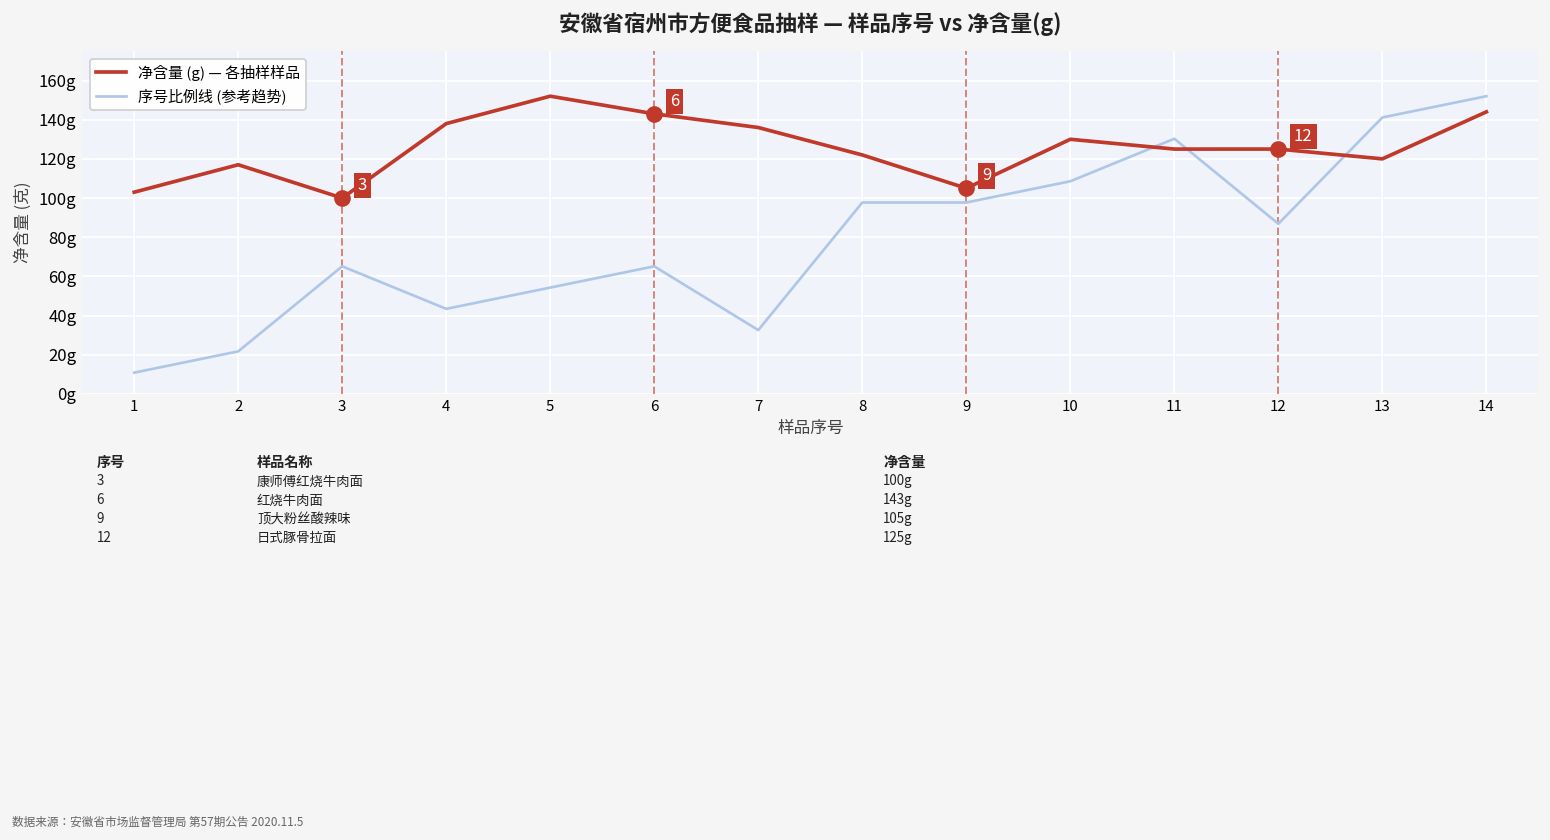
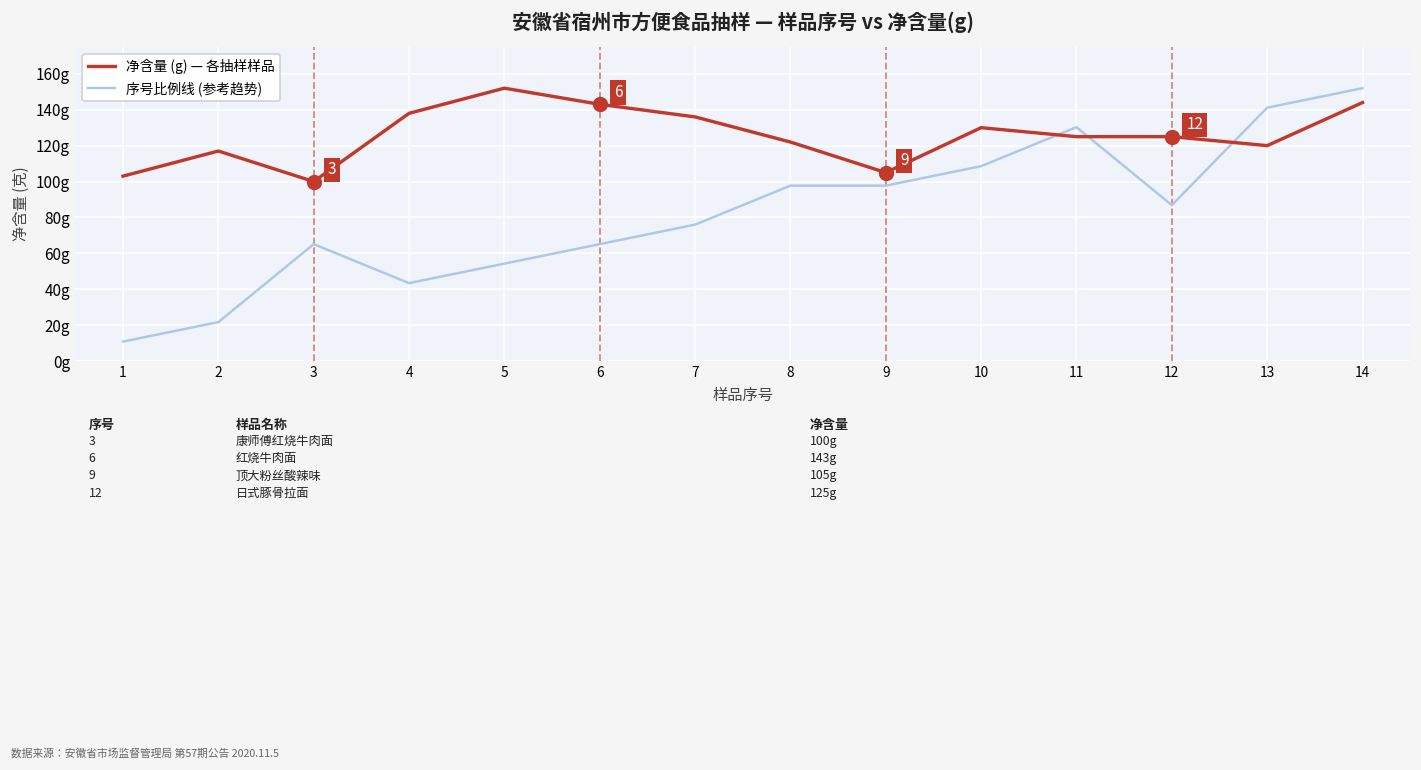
序号比例线 (参考趋势), 7: 33g -> 76g
